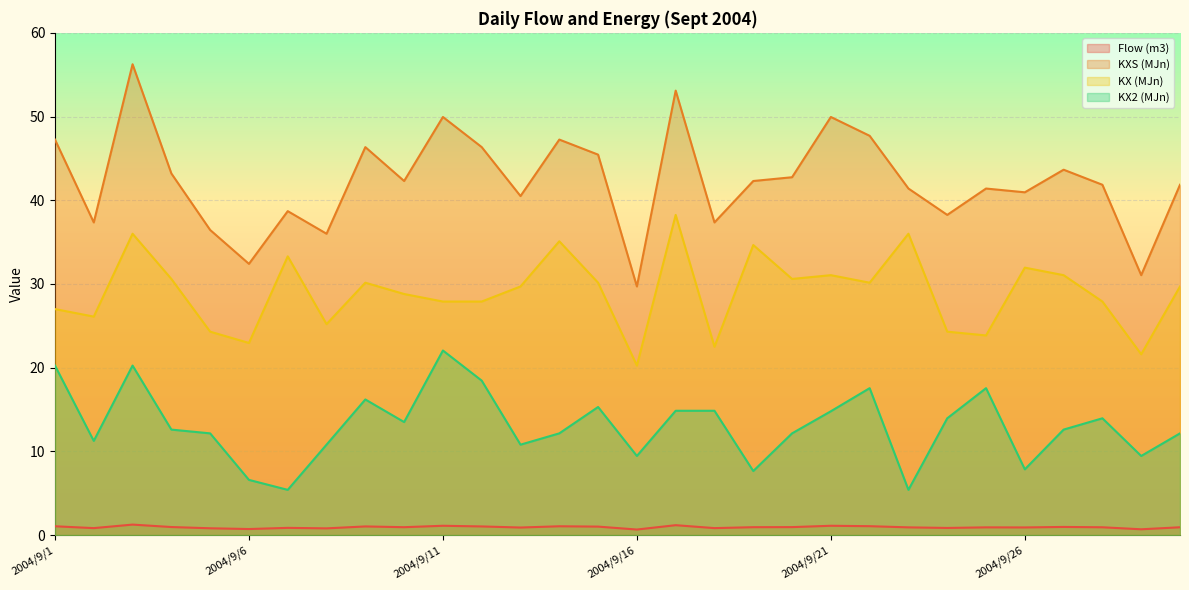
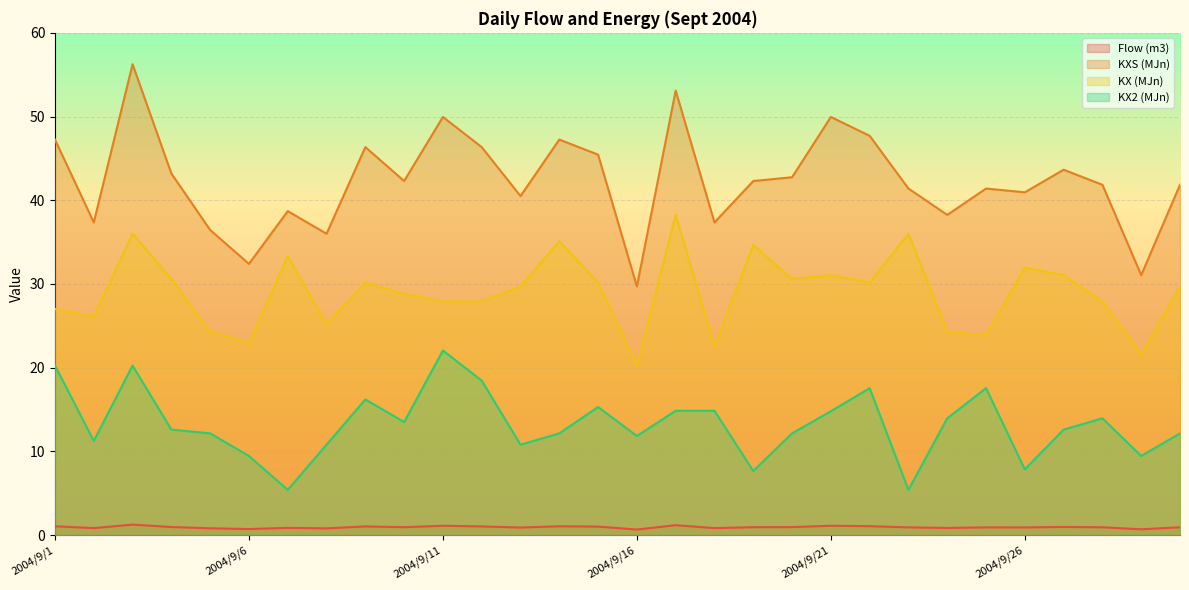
KX2 (MJn), 2004/9/6: 7 -> 9
KX2 (MJn), 2004/9/16: 9 -> 12
